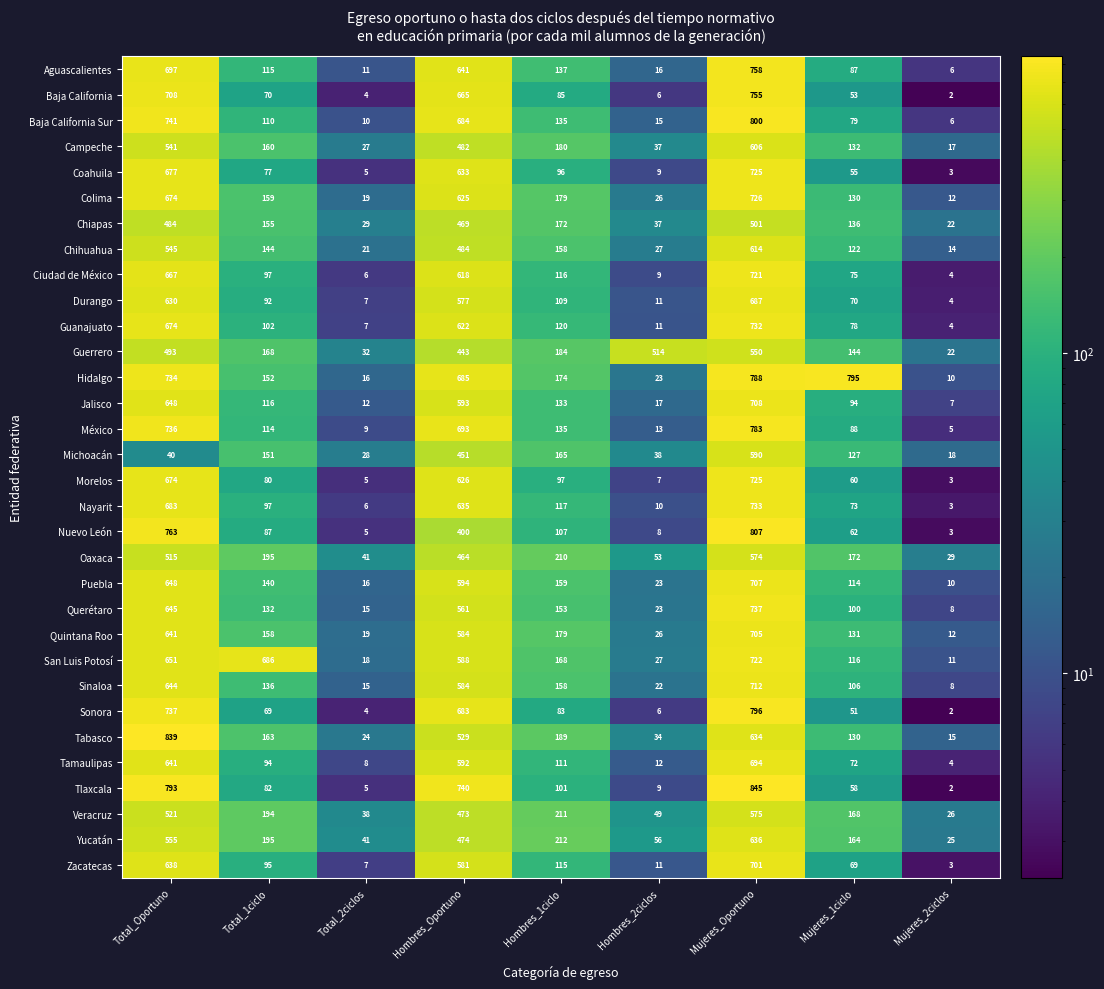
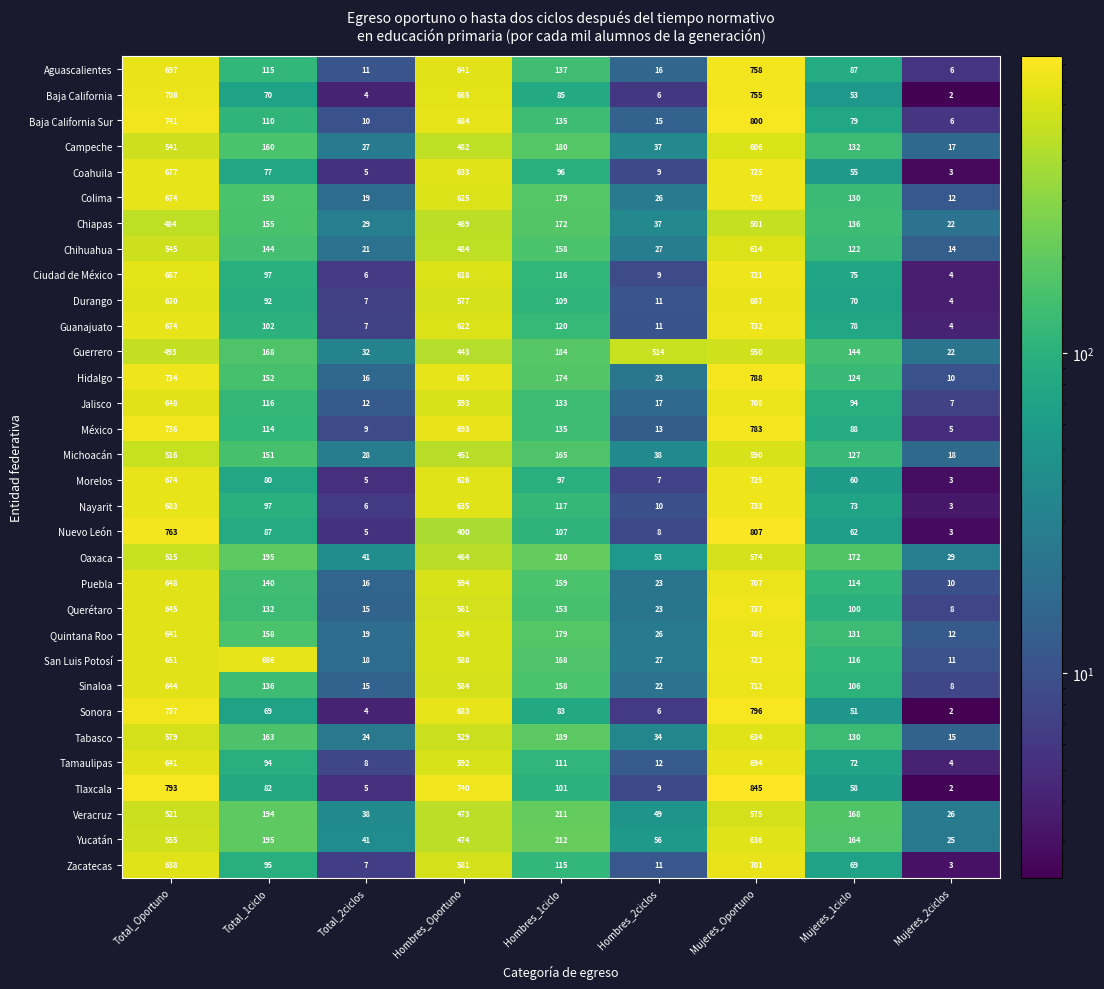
Hidalgo, Mujeres_1ciclo: 795 -> 124
Michoacán, Total_Oportuno: 40 -> 516
Tabasco, Total_Oportuno: 839 -> 579
